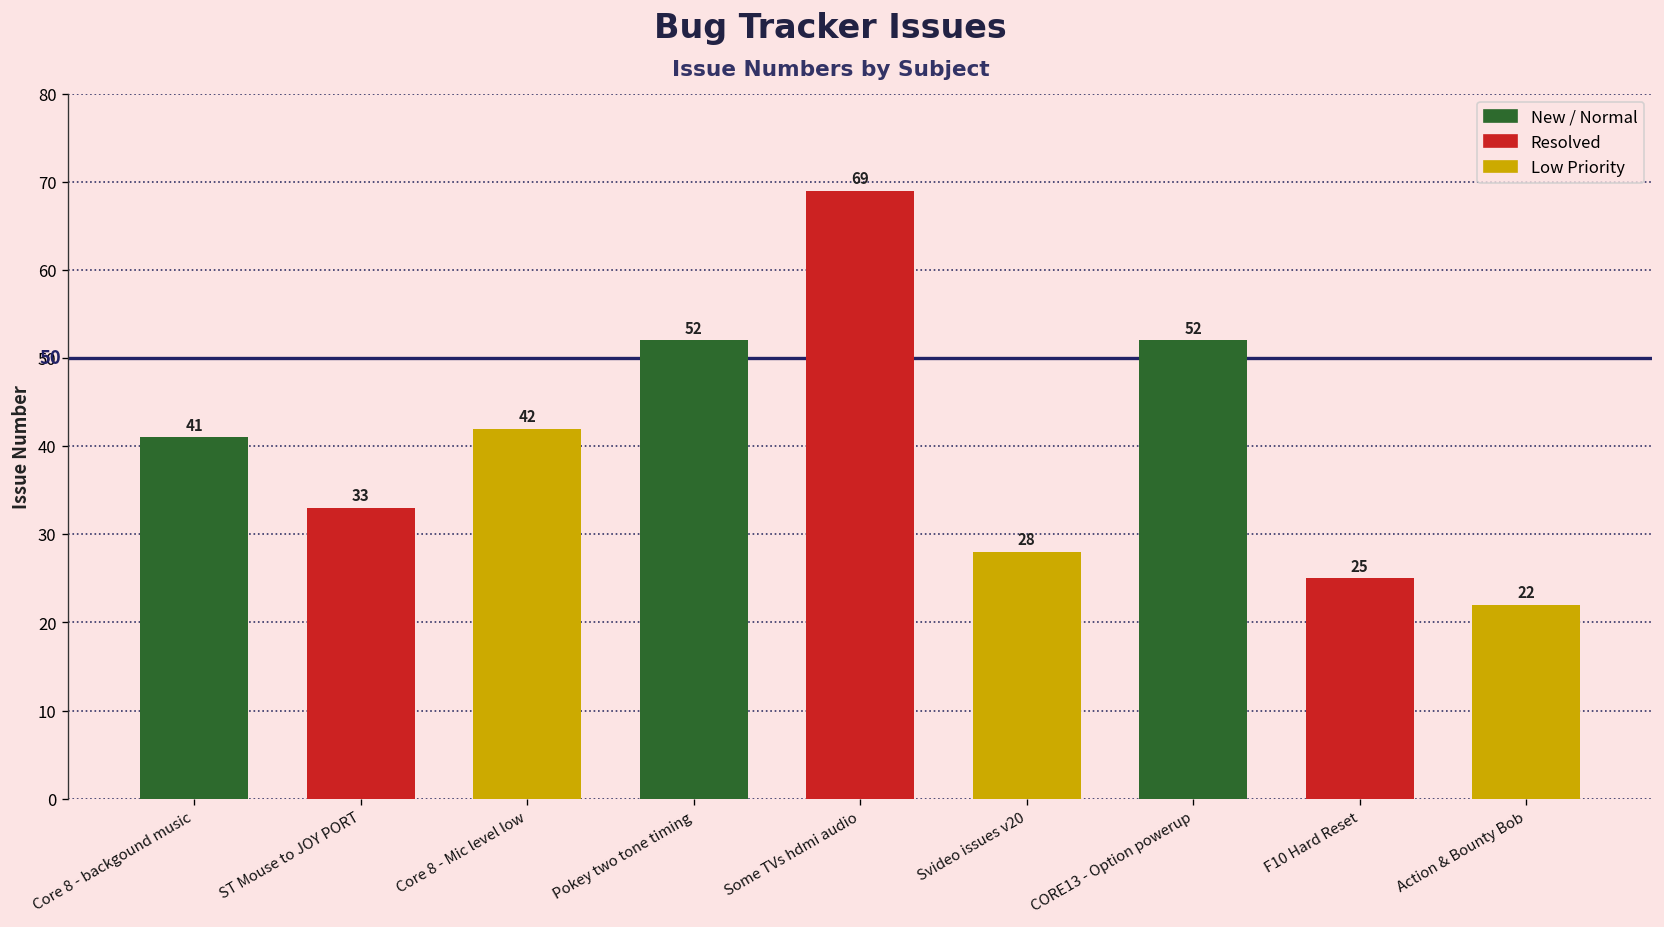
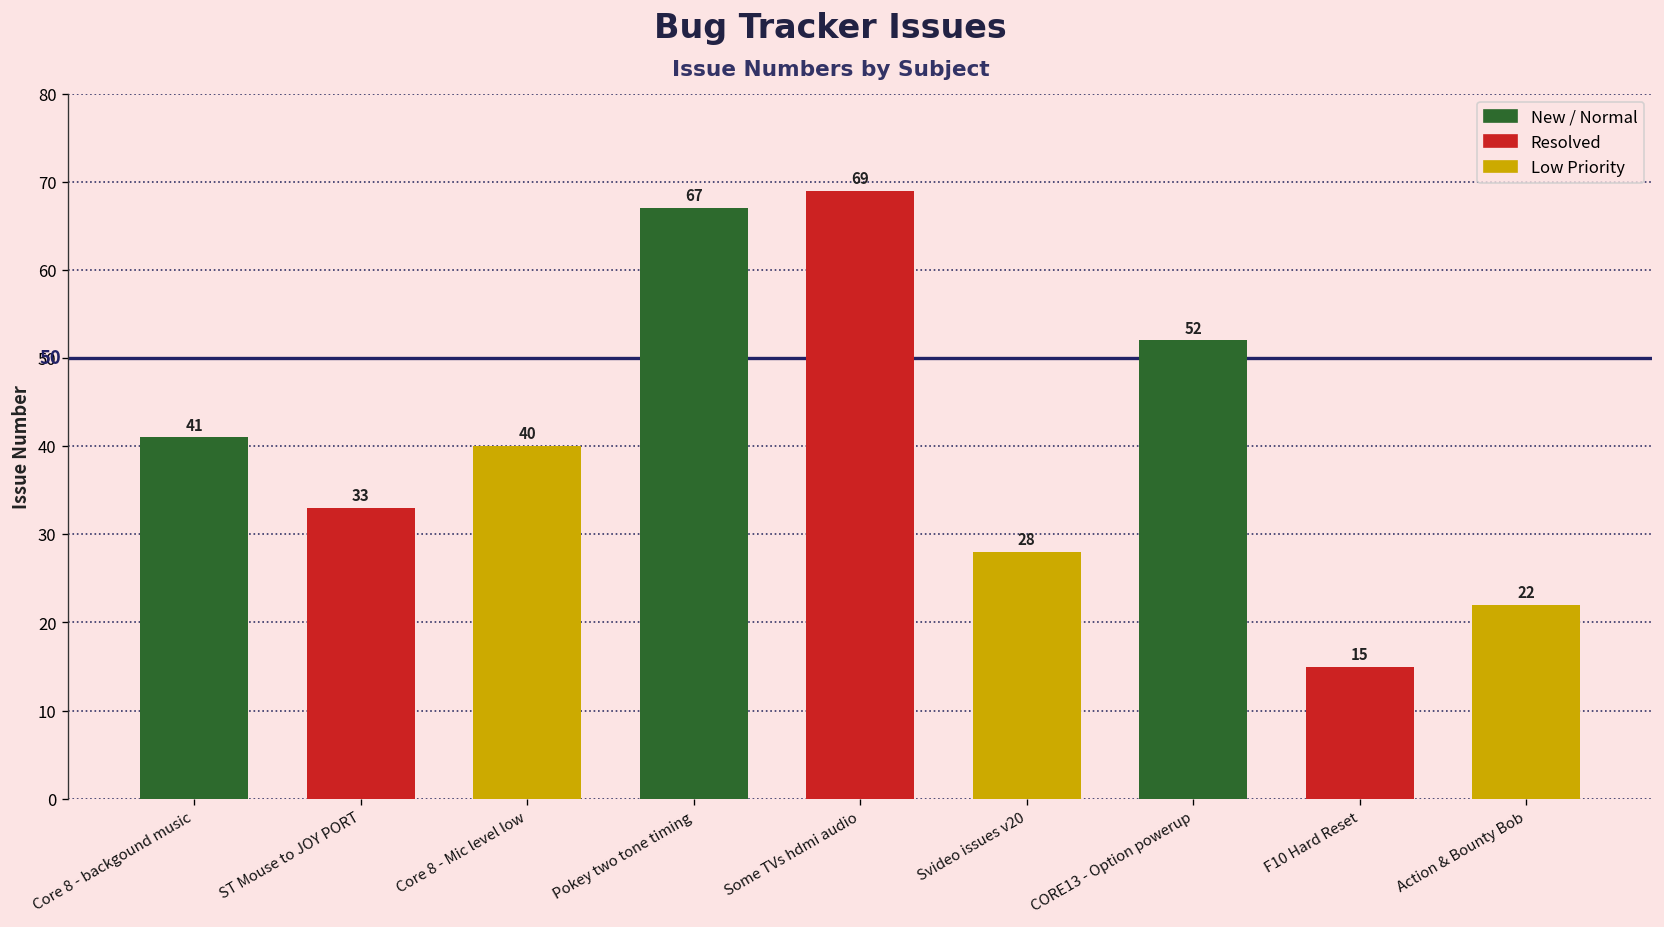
Core 8 - Mic level low: 42 -> 40
Pokey two tone timing: 52 -> 67
F10 Hard Reset: 25 -> 15
